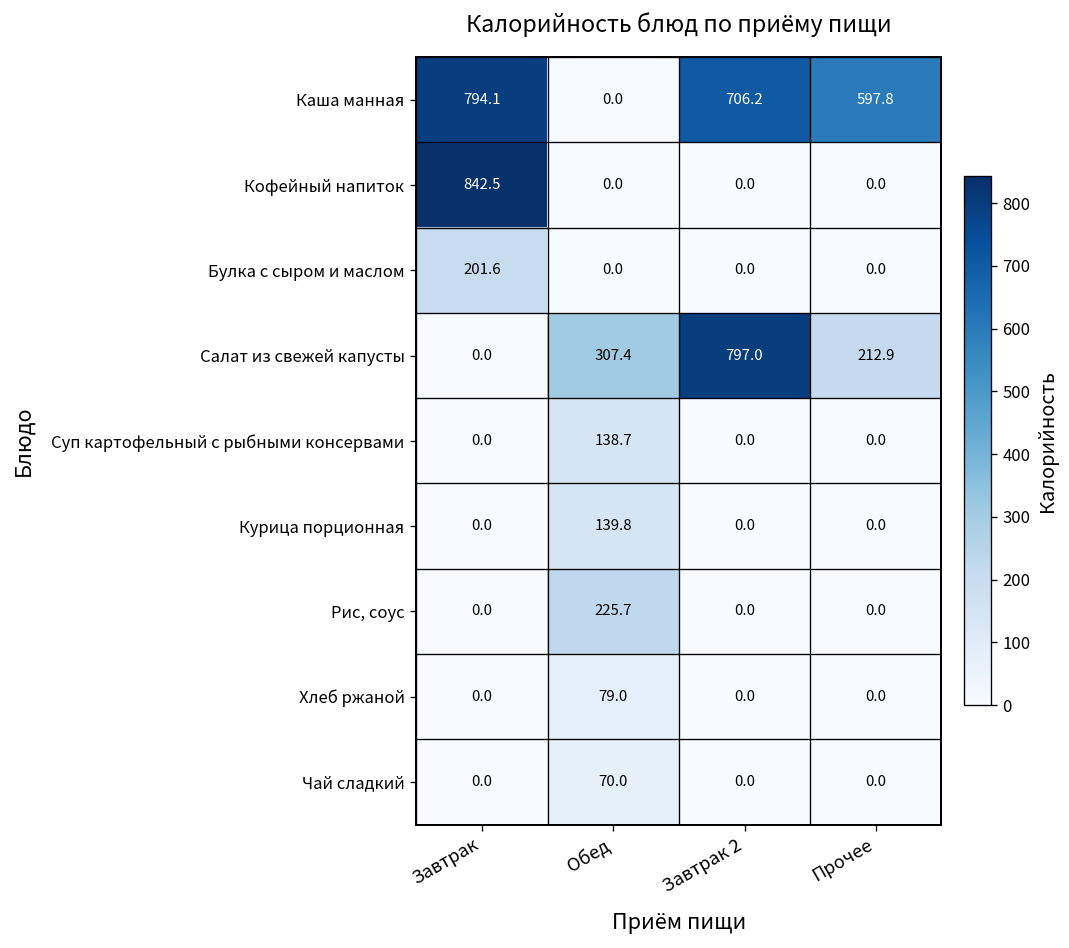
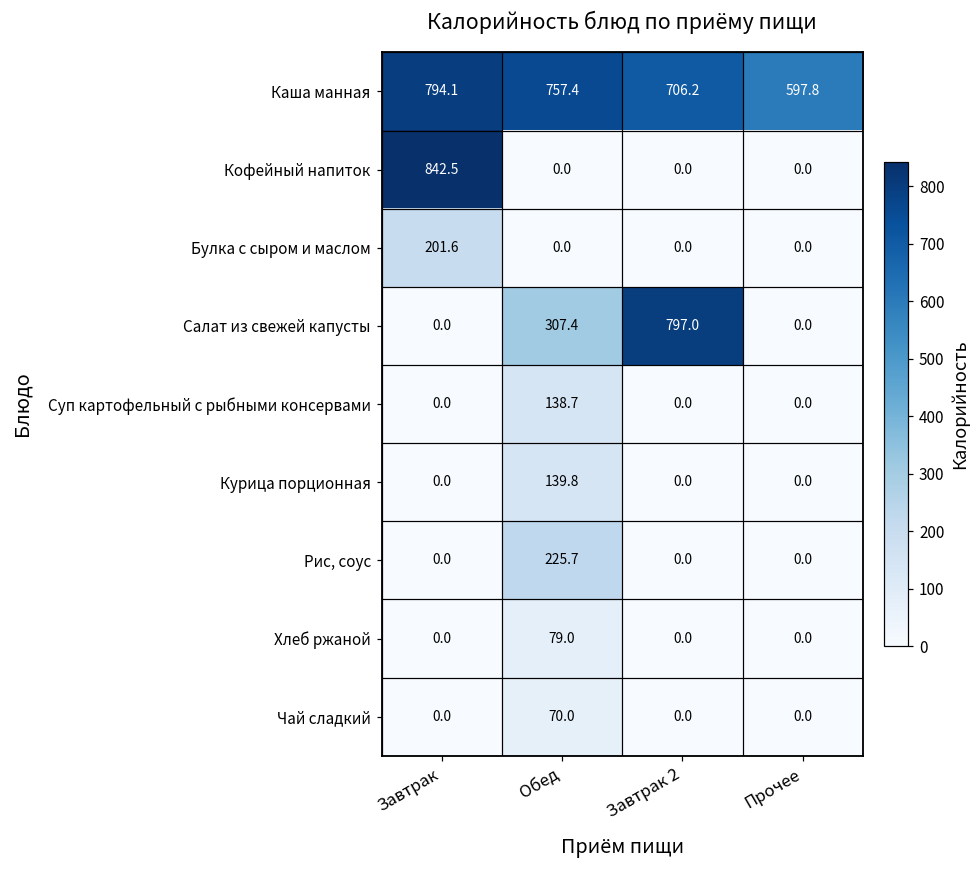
Каша манная, Обед: 0.0 -> 757.4
Салат из свежей капусты, Прочее: 212.9 -> 0.0
